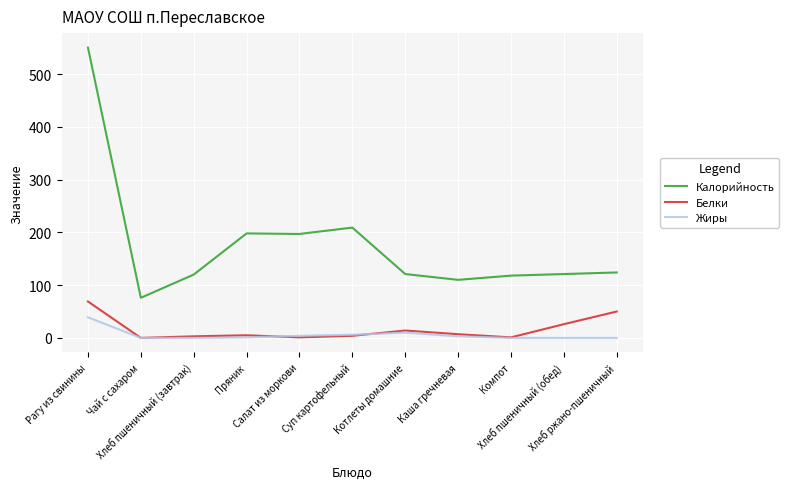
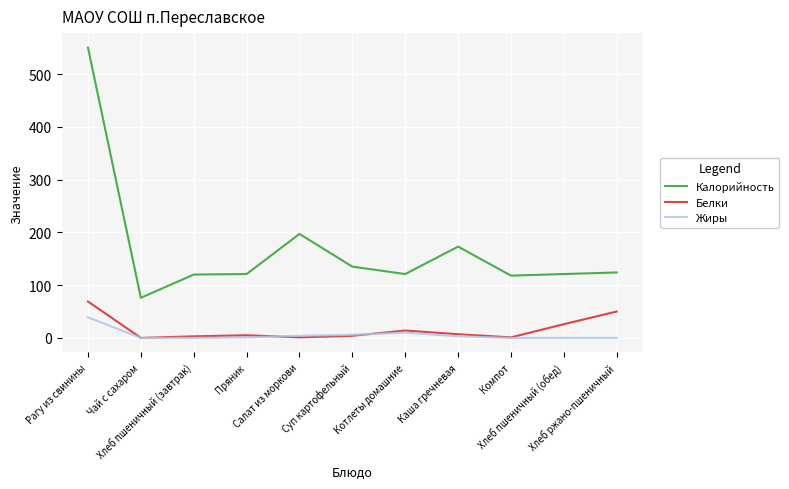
Калорийность, Пряник: 200 -> 120
Калорийность, Суп картофельный: 210 -> 140
Калорийность, Каша гречневая: 110 -> 170
